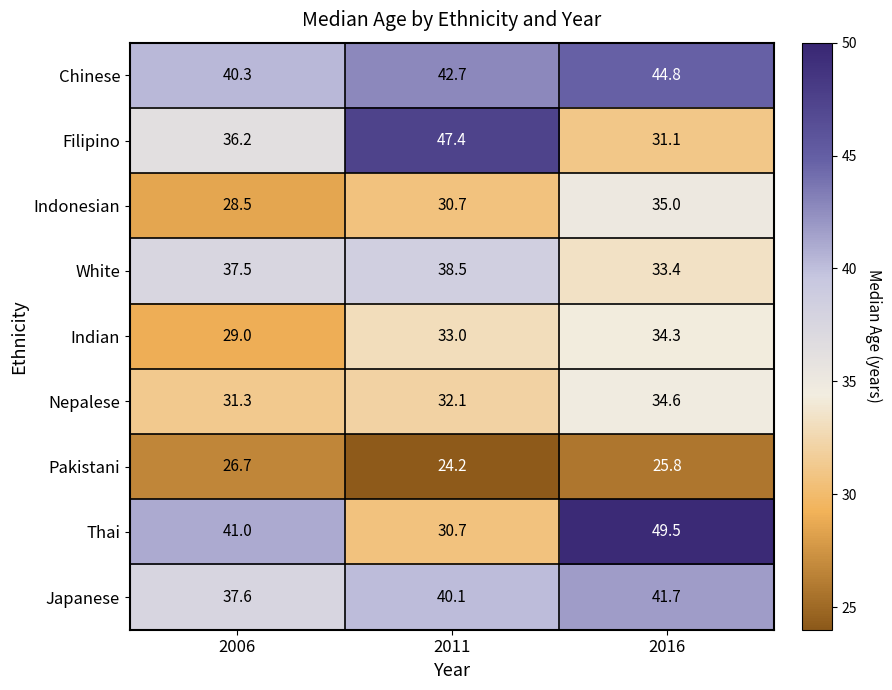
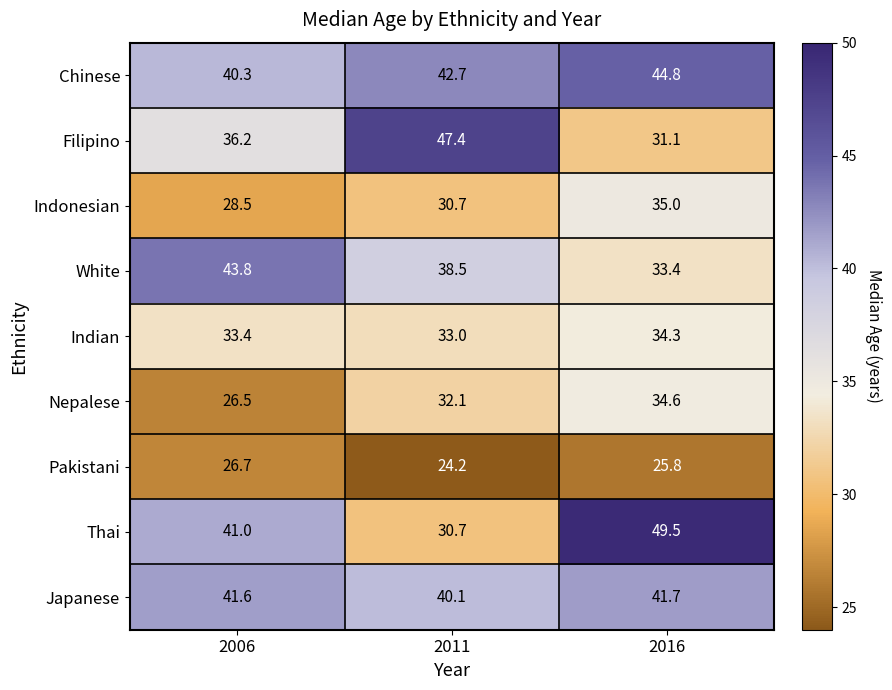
White, 2006: 37.5 -> 43.8
Indian, 2006: 29.0 -> 33.4
Nepalese, 2006: 31.3 -> 26.5
Japanese, 2006: 37.6 -> 41.6
